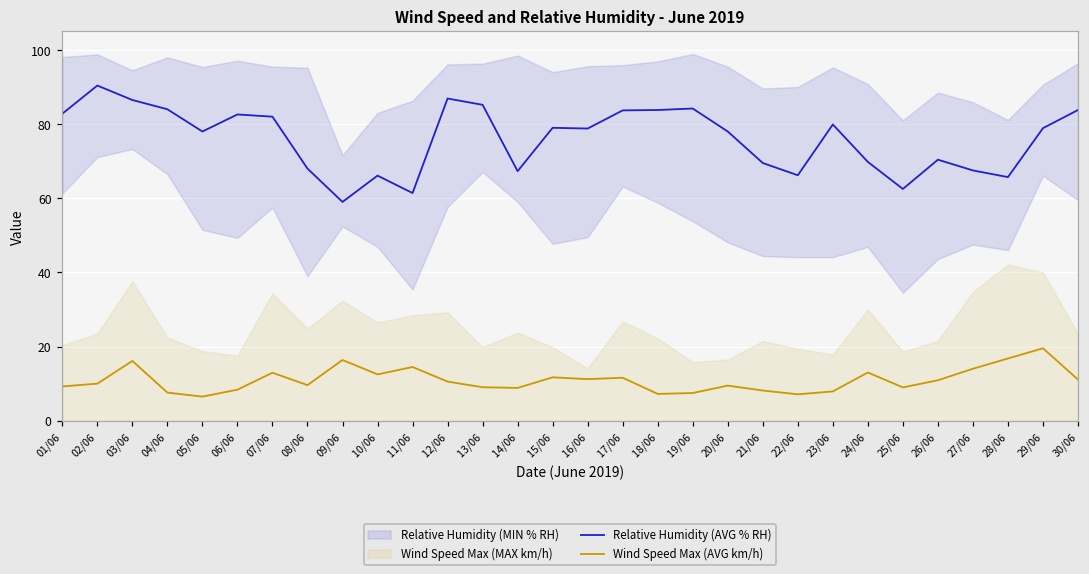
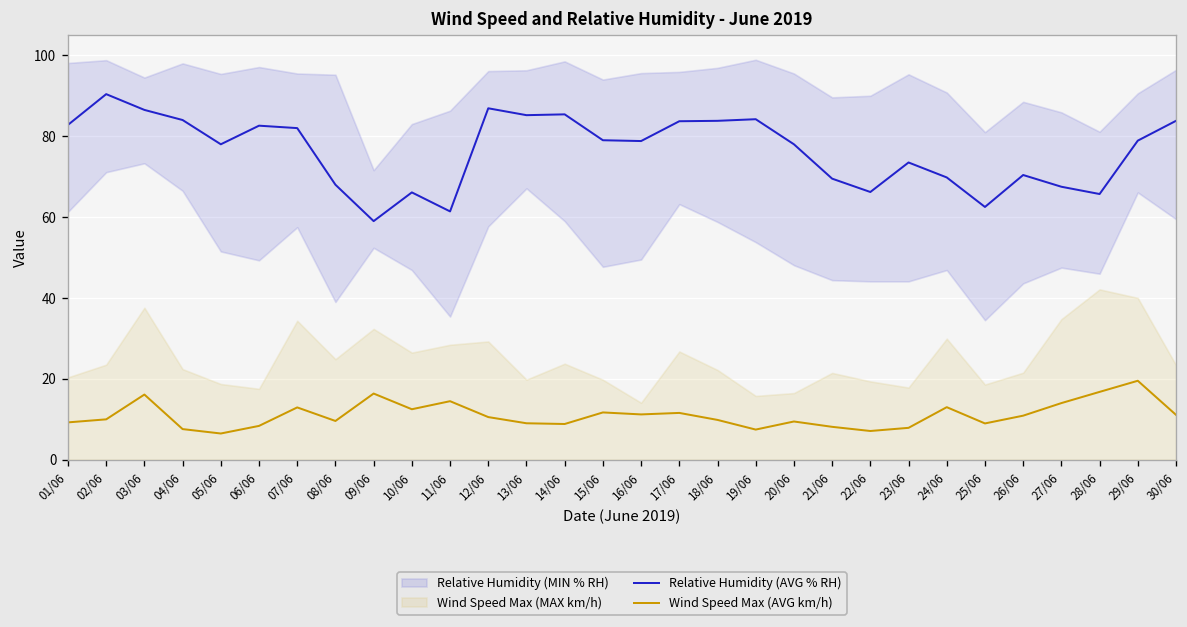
Relative Humidity (AVG % RH), 14/06: 67 -> 85
Wind Speed Max (AVG km/h), 18/06: 7 -> 10
Relative Humidity (AVG % RH), 23/06: 80 -> 74
